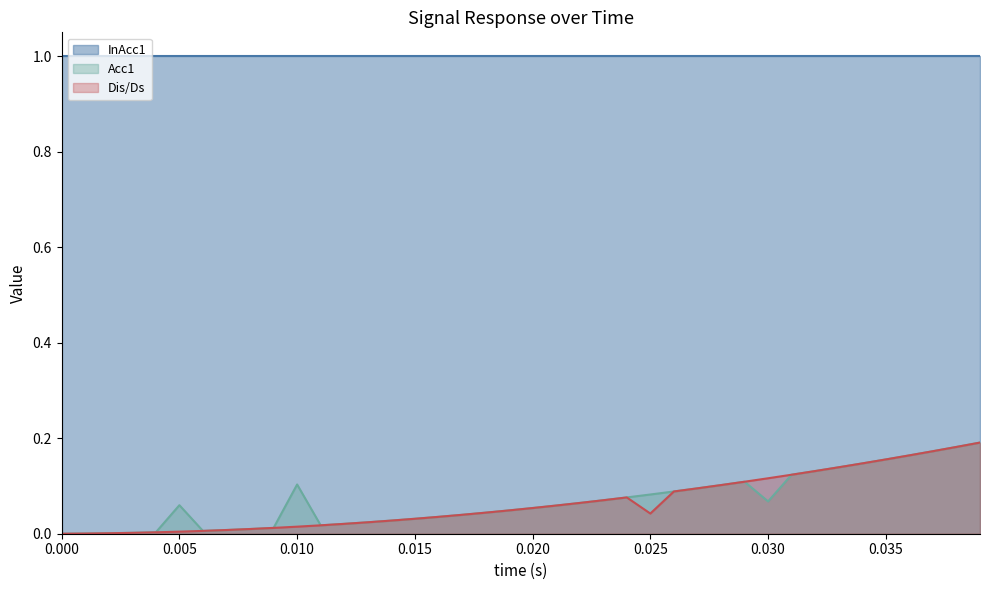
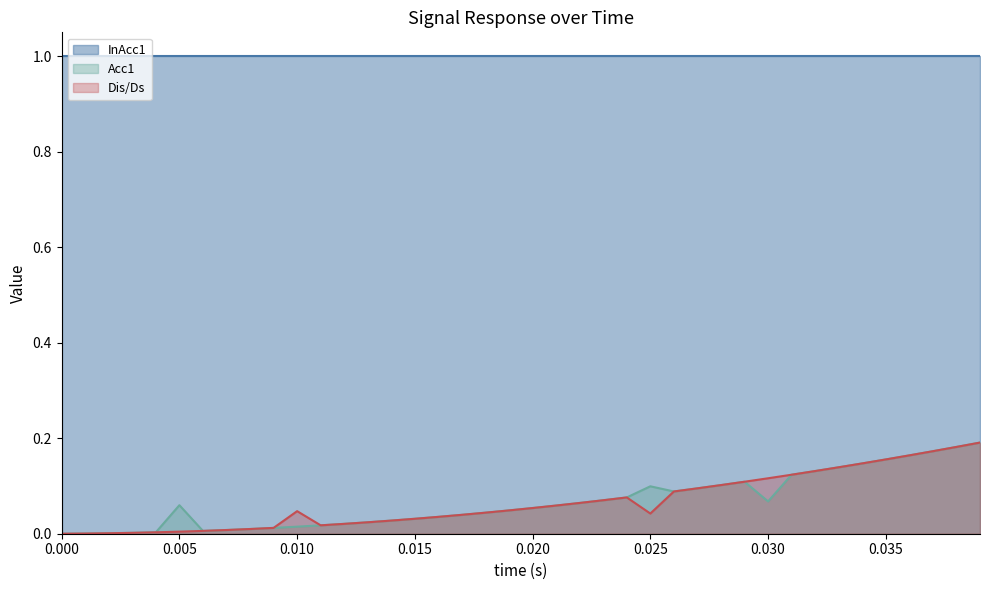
Acc1, 0.010: 0.10 -> 0.01
Dis/Ds, 0.010: 0.01 -> 0.05
Acc1, 0.025: 0.08 -> 0.10
